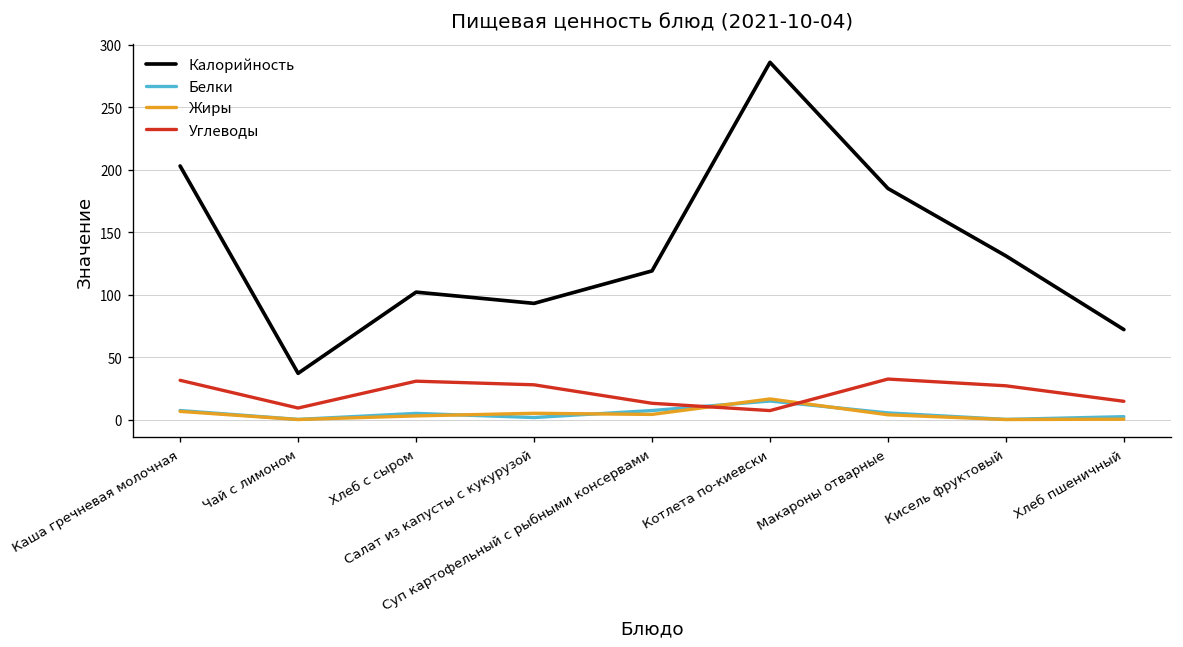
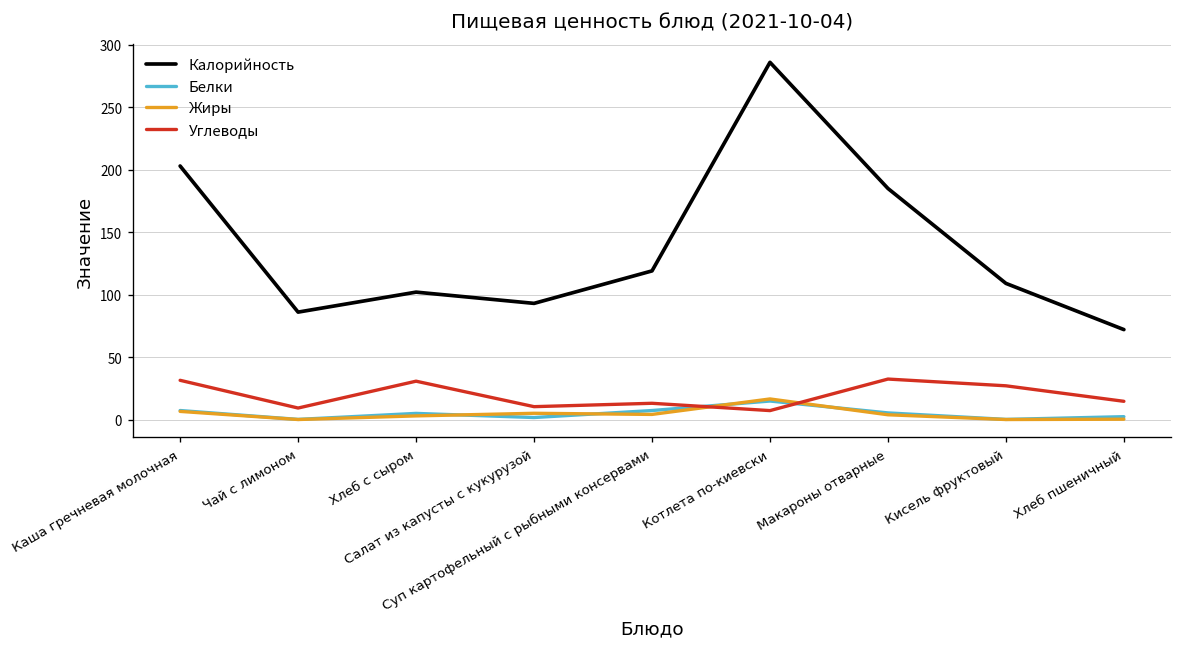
Калорийность, Чай с лимоном: 37 -> 86
Углеводы, Салат из капусты с кукурузой: 28 -> 10
Калорийность, Кисель фруктовый: 131 -> 109
